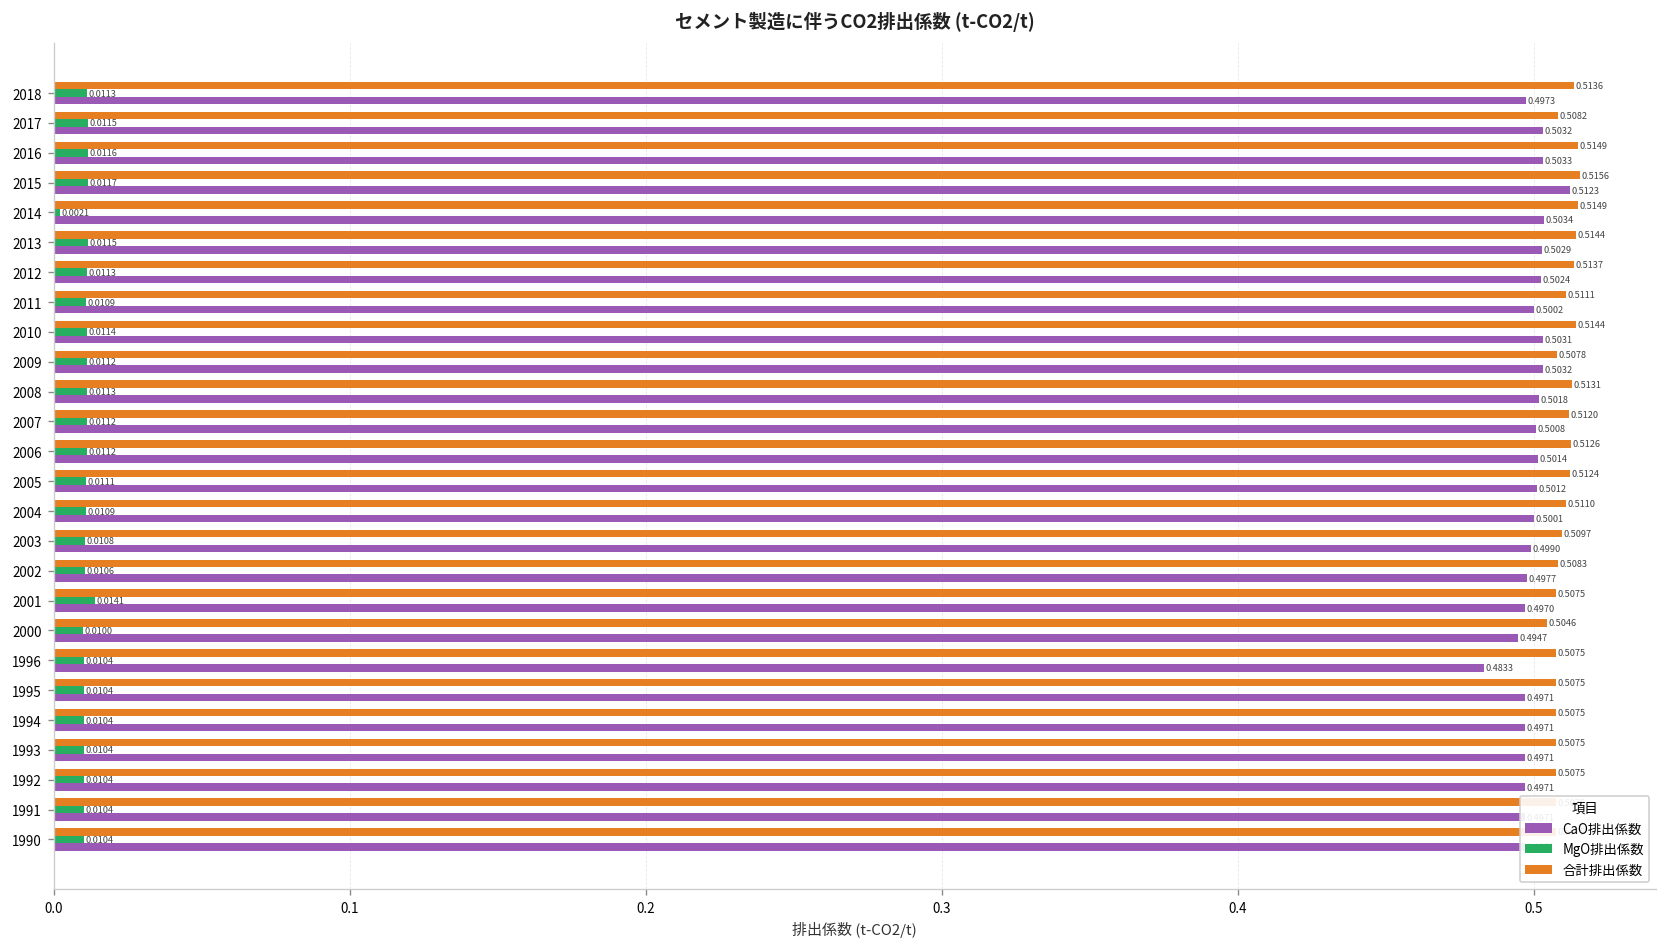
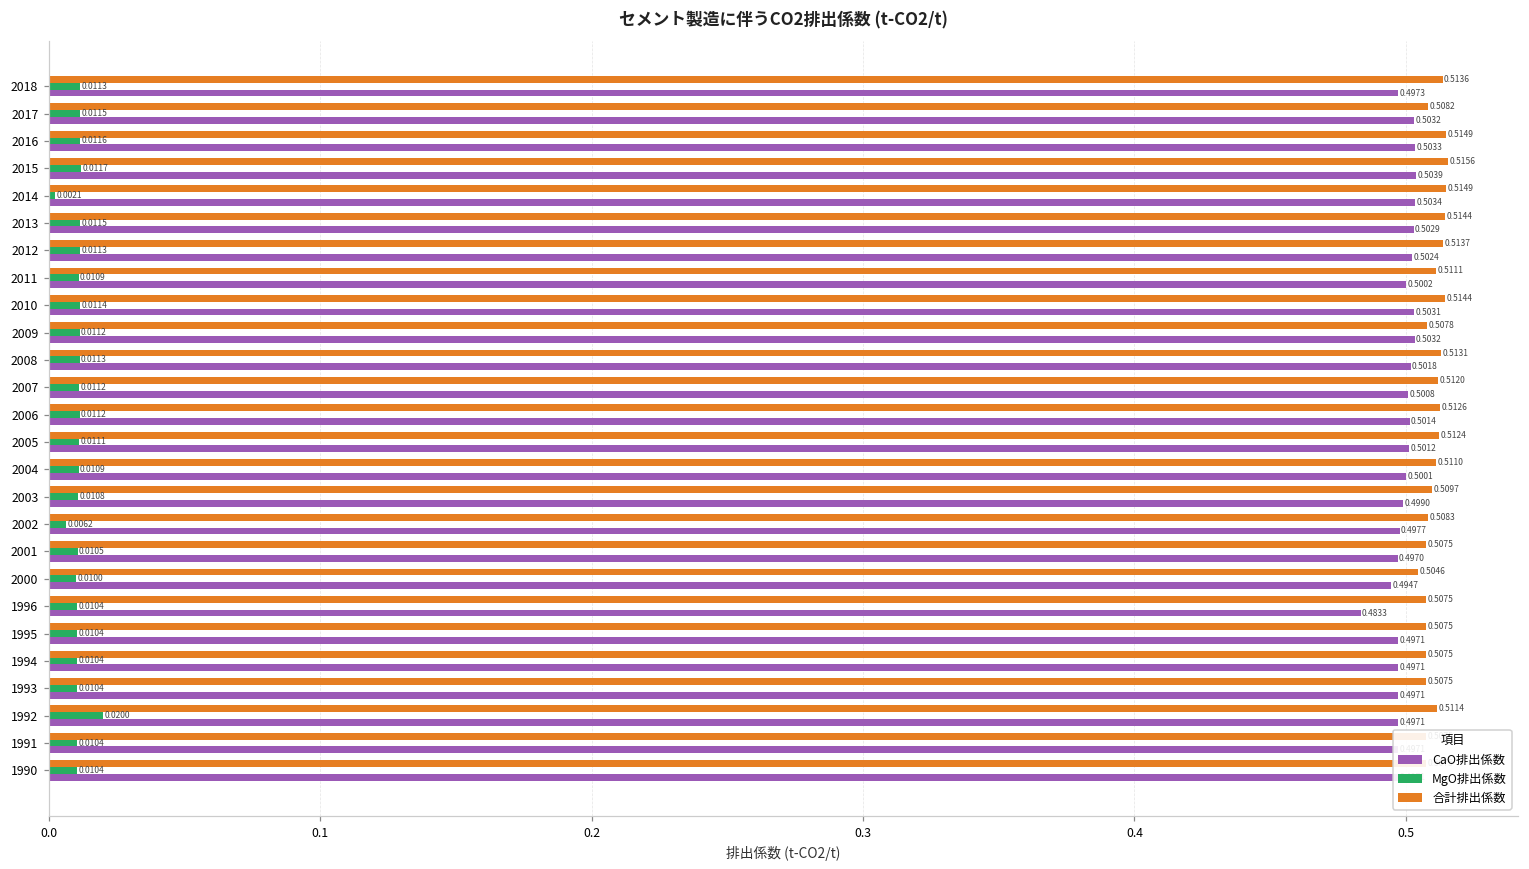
CaO排出係数, 2015: 0.5123 -> 0.5039
MgO排出係数, 2002: 0.0106 -> 0.0062
MgO排出係数, 2001: 0.0141 -> 0.0105
合計排出係数, 1992: 0.5075 -> 0.5114
MgO排出係数, 1992: 0.0104 -> 0.0200
